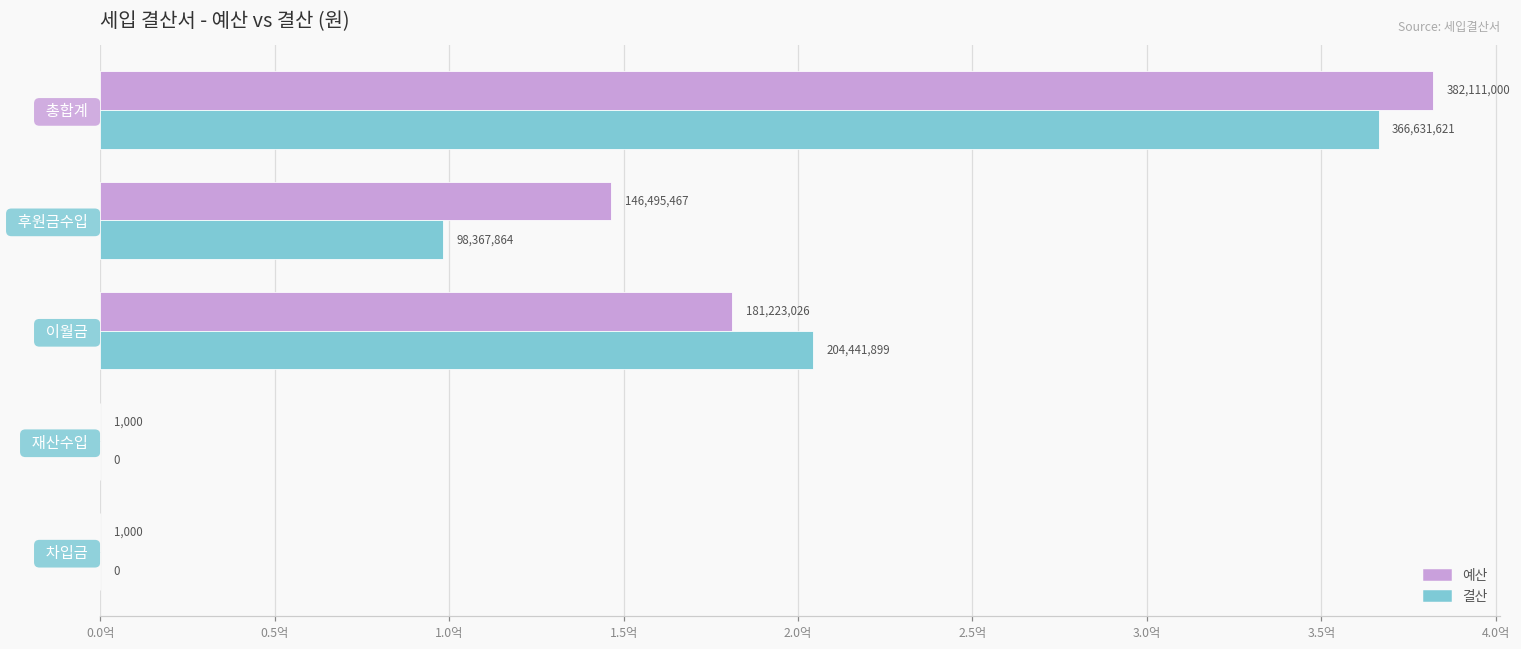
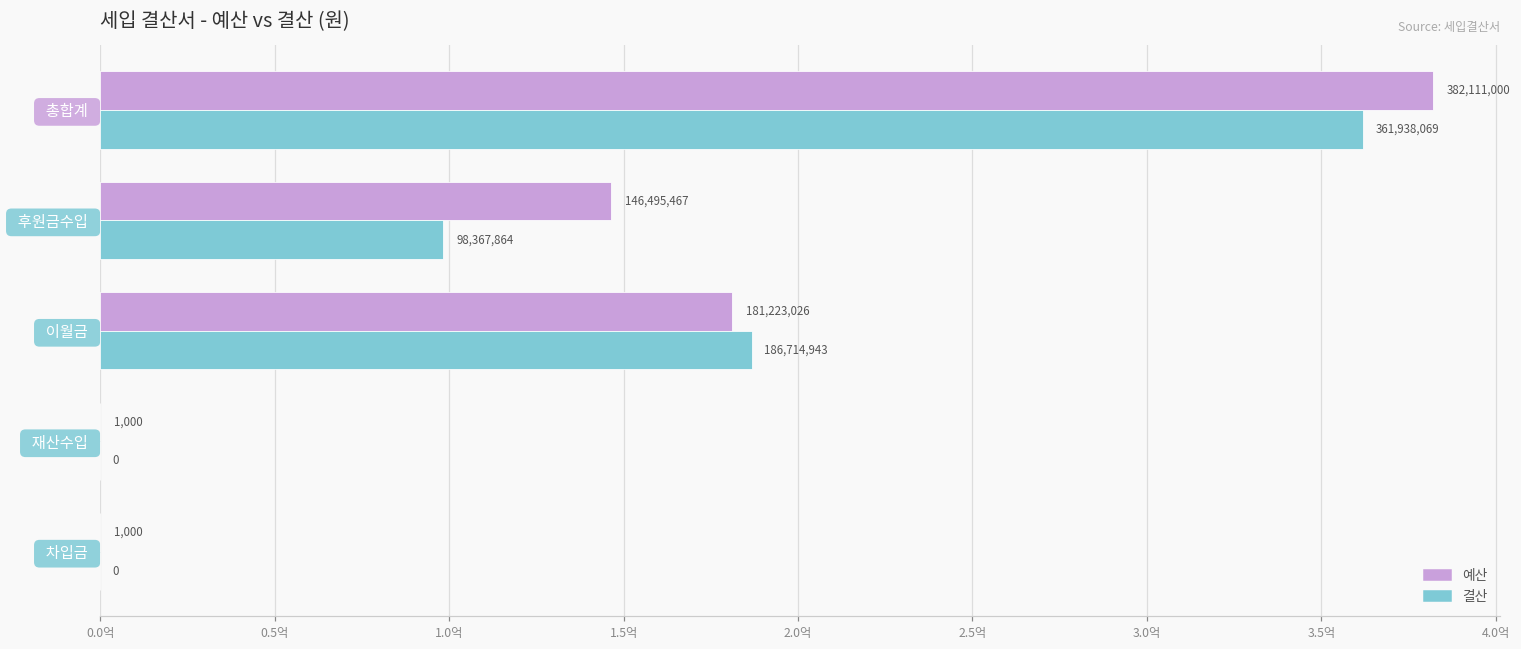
결산, 총합계: 366,631,621 -> 361,938,069
결산, 이월금: 204,441,899 -> 186,714,943
